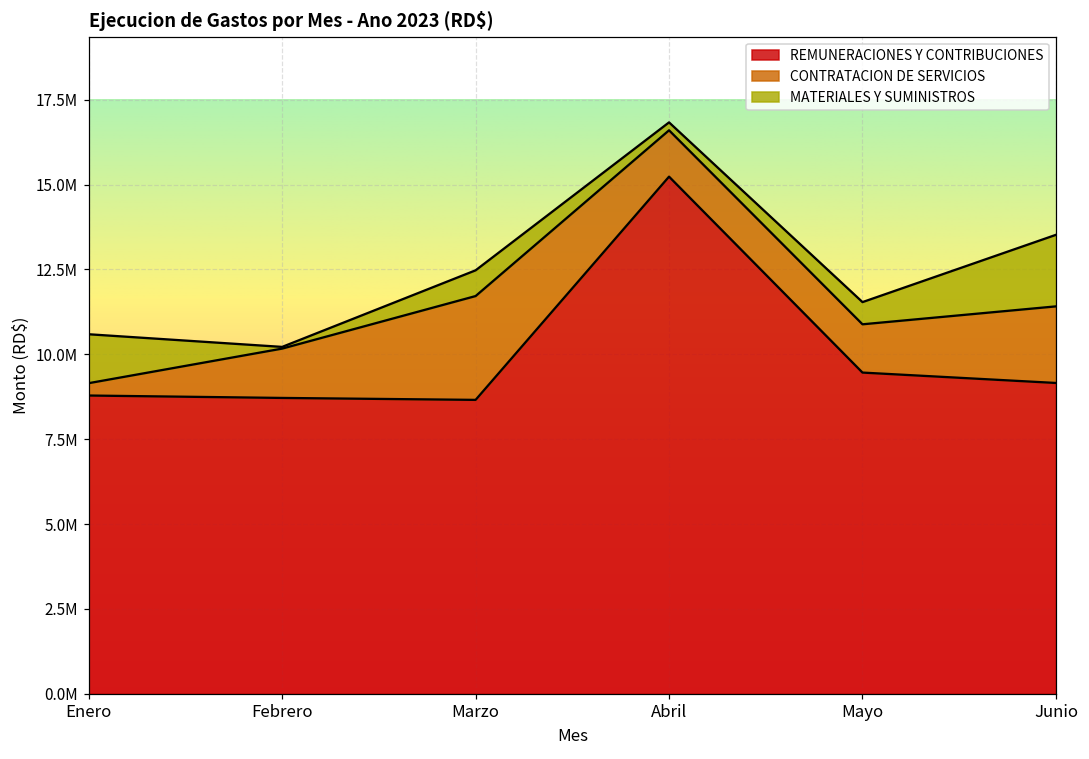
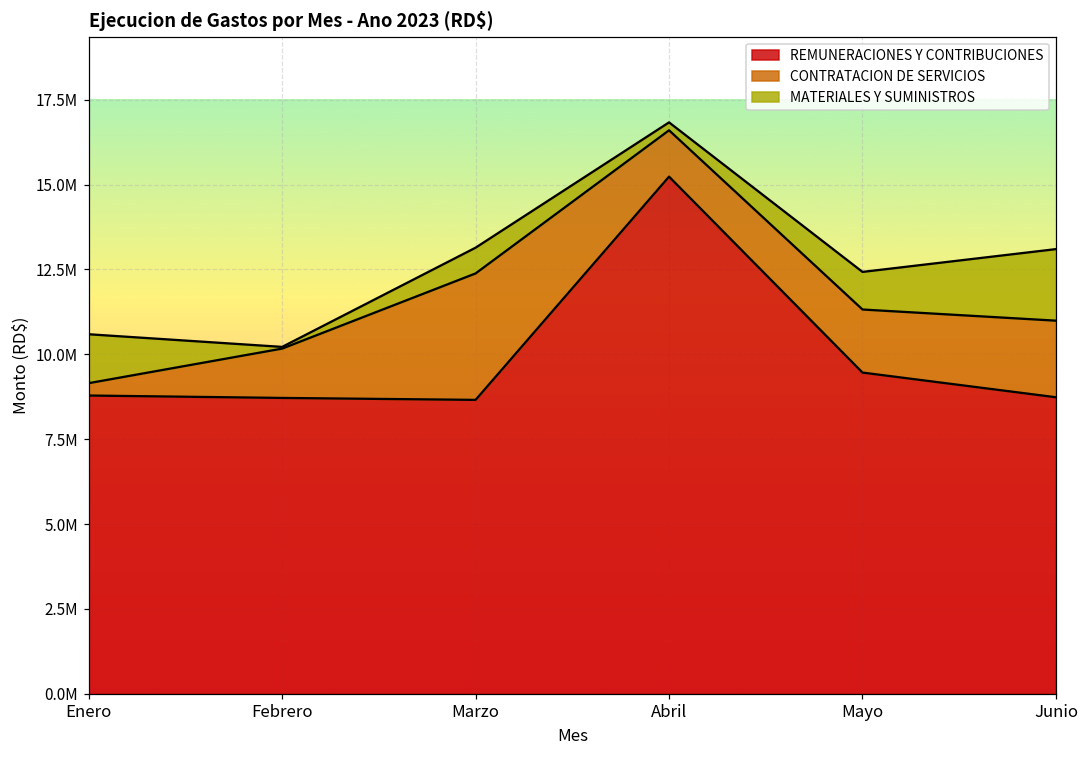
CONTRATACION DE SERVICIOS, Marzo: 3100000 -> 3700000
CONTRATACION DE SERVICIOS, Mayo: 1400000 -> 1900000
MATERIALES Y SUMINISTROS, Mayo: 700000 -> 1100000
REMUNERACIONES Y CONTRIBUCIONES, Junio: 9200000 -> 8700000
